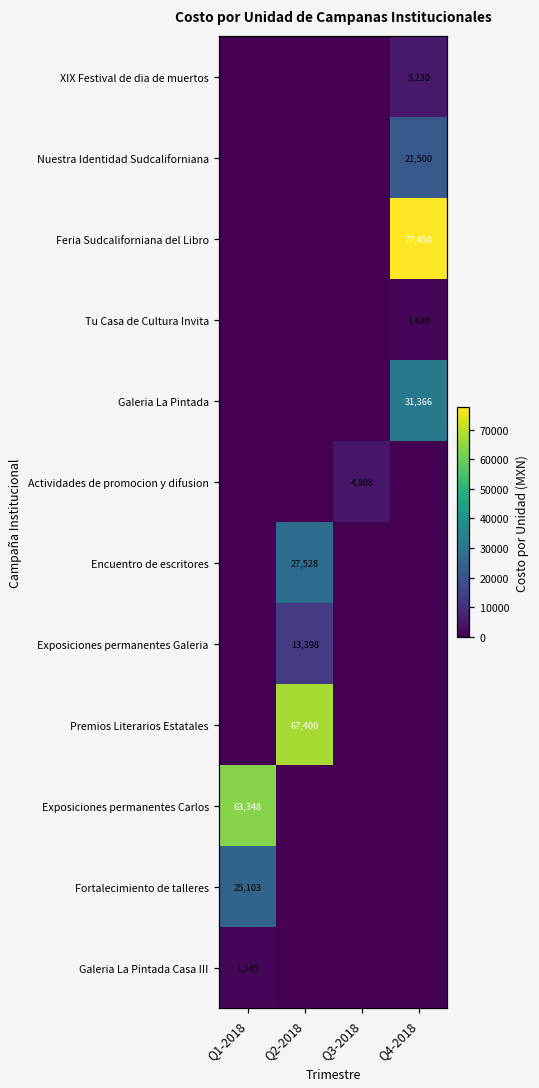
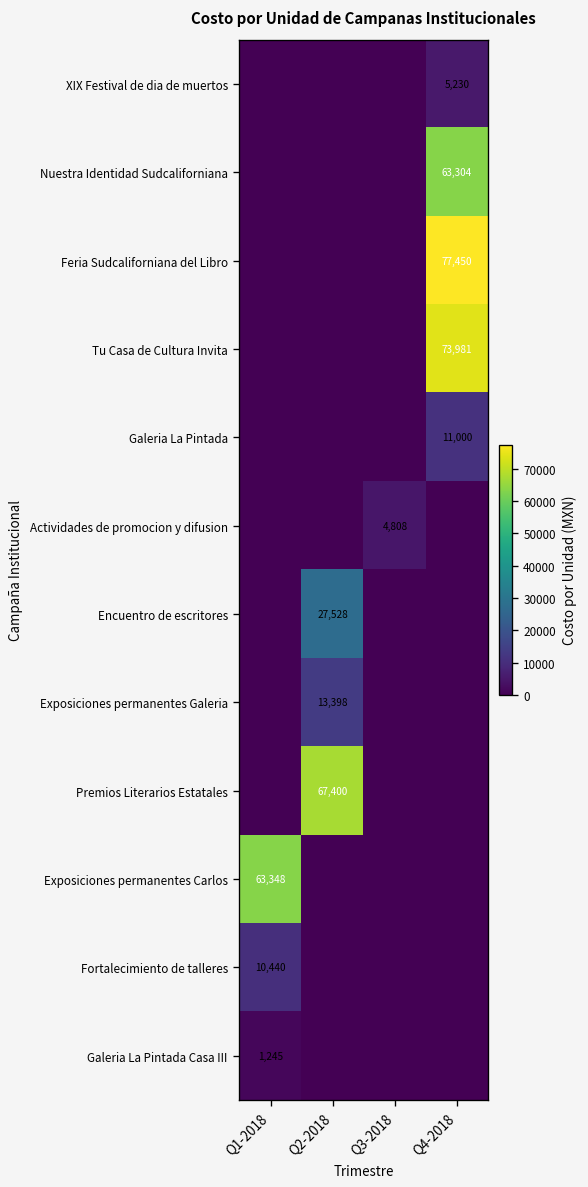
Nuestra Identidad Sudcaliforniana, Q4-2018: 21,500 -> 63,304
Tu Casa de Cultura Invita, Q4-2018: 1,430 -> 73,981
Galeria La Pintada, Q4-2018: 31,366 -> 11,000
Fortalecimiento de talleres, Q1-2018: 25,103 -> 10,440
